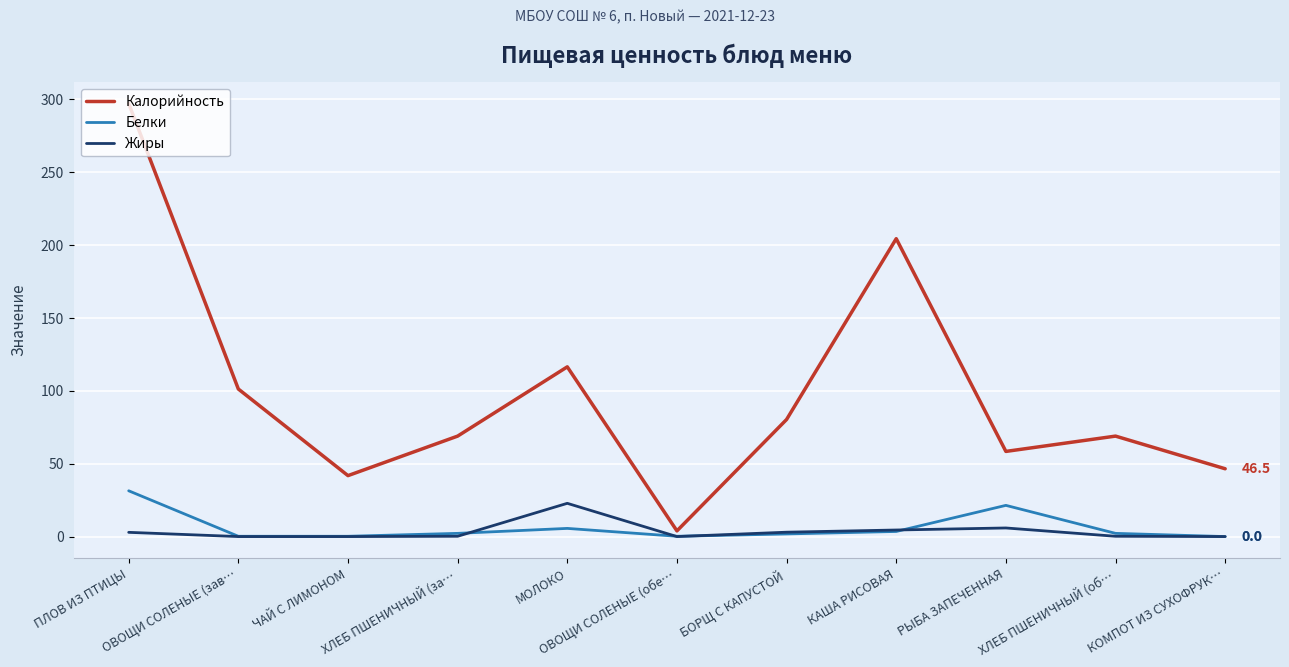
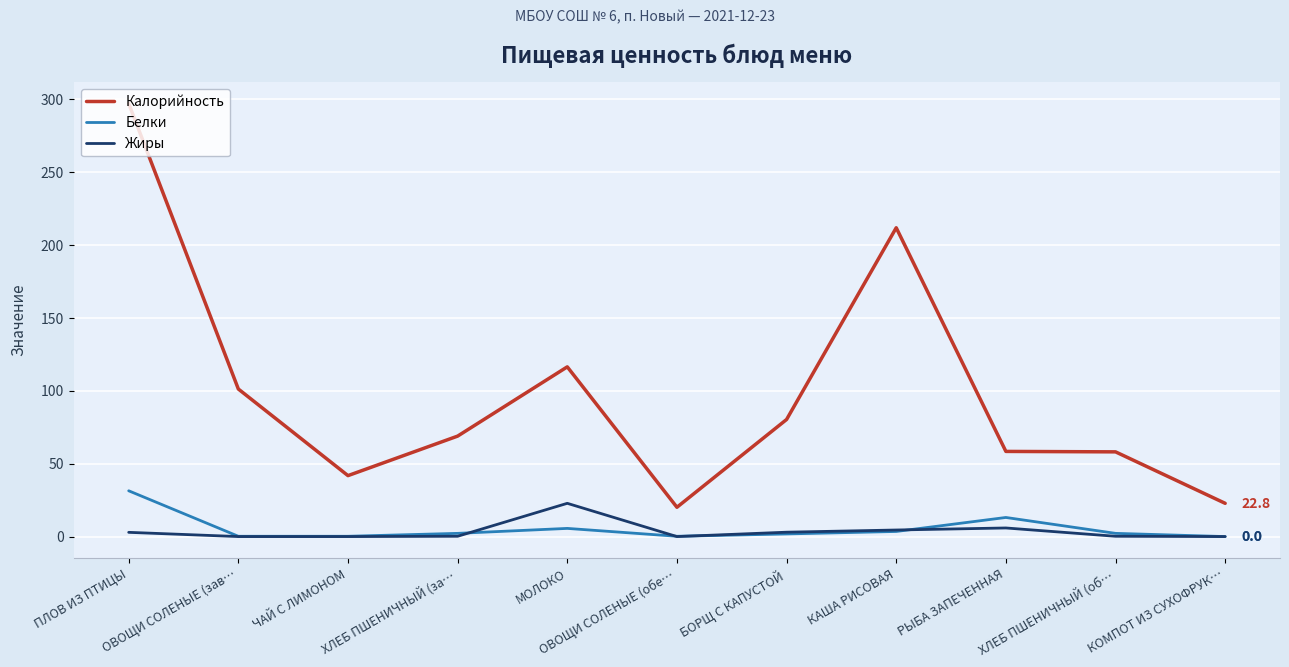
Калорийность, ОВОЩИ СОЛЕНЫЕ (обе…: 4 -> 20
Калорийность, КАША РИСОВАЯ: 204 -> 212
Белки, РЫБА ЗАПЕЧЕННАЯ: 21 -> 13
Калорийность, ХЛЕБ ПШЕНИЧНЫЙ (об…: 69 -> 58
Калорийность, КОМПОТ ИЗ СУХОФРУК…: 46.5 -> 22.8
